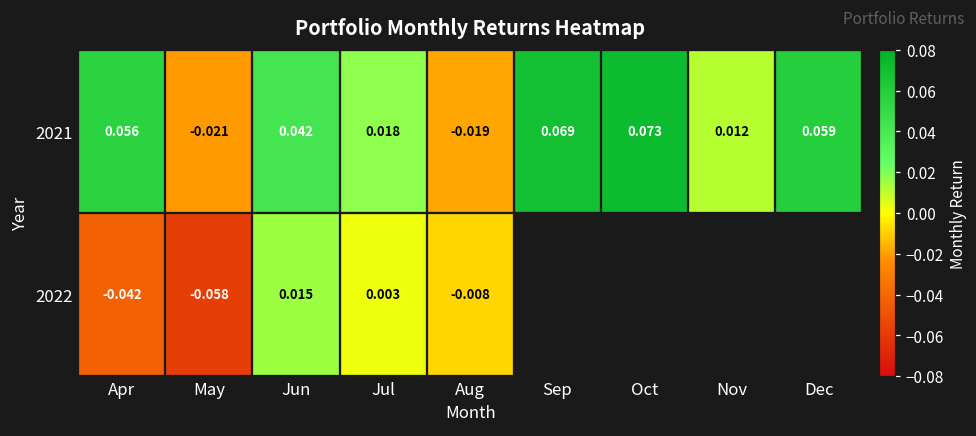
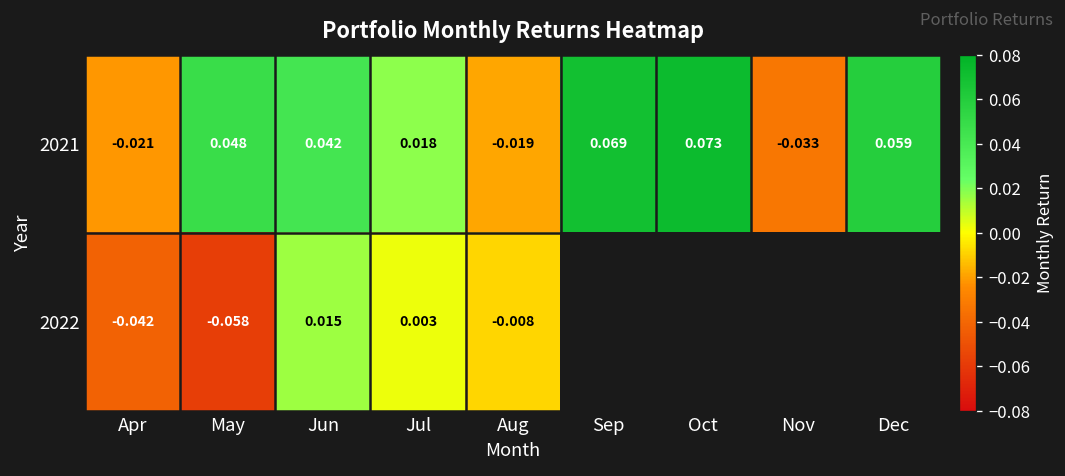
2021, Apr: 0.056 -> -0.021
2021, May: -0.021 -> 0.048
2021, Nov: 0.012 -> -0.033
